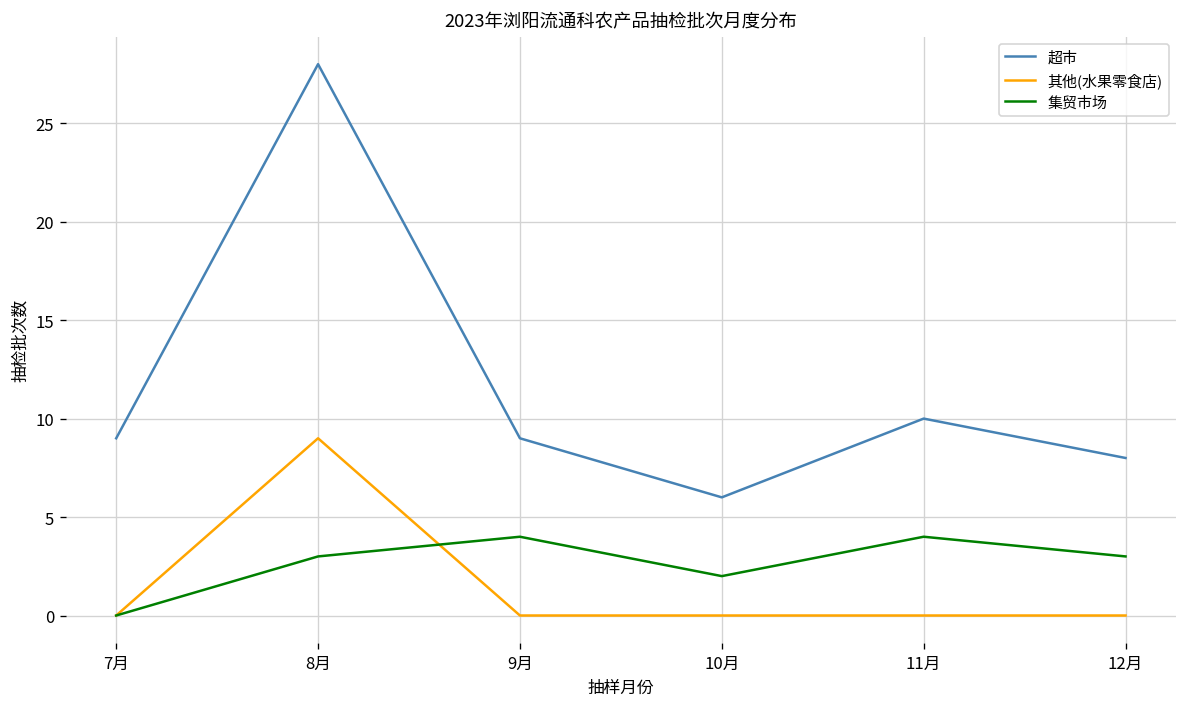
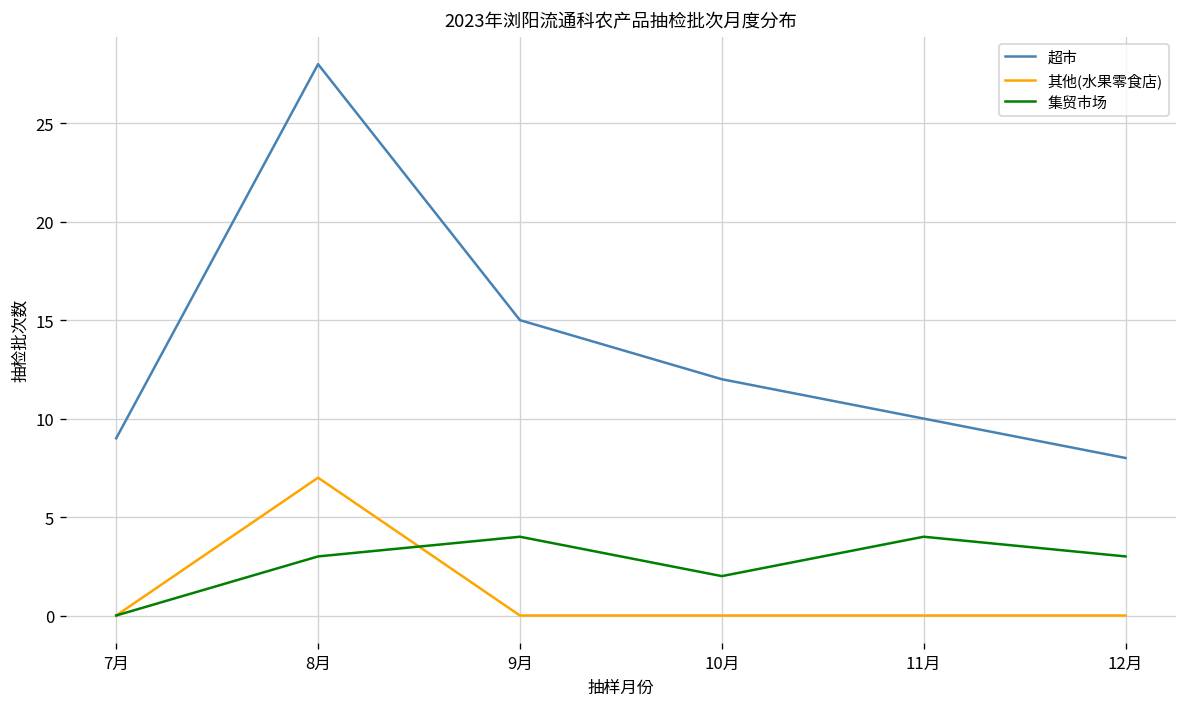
其他(水果零食店), 8月: 9 -> 7
超市, 9月: 9 -> 15
超市, 10月: 6 -> 12
